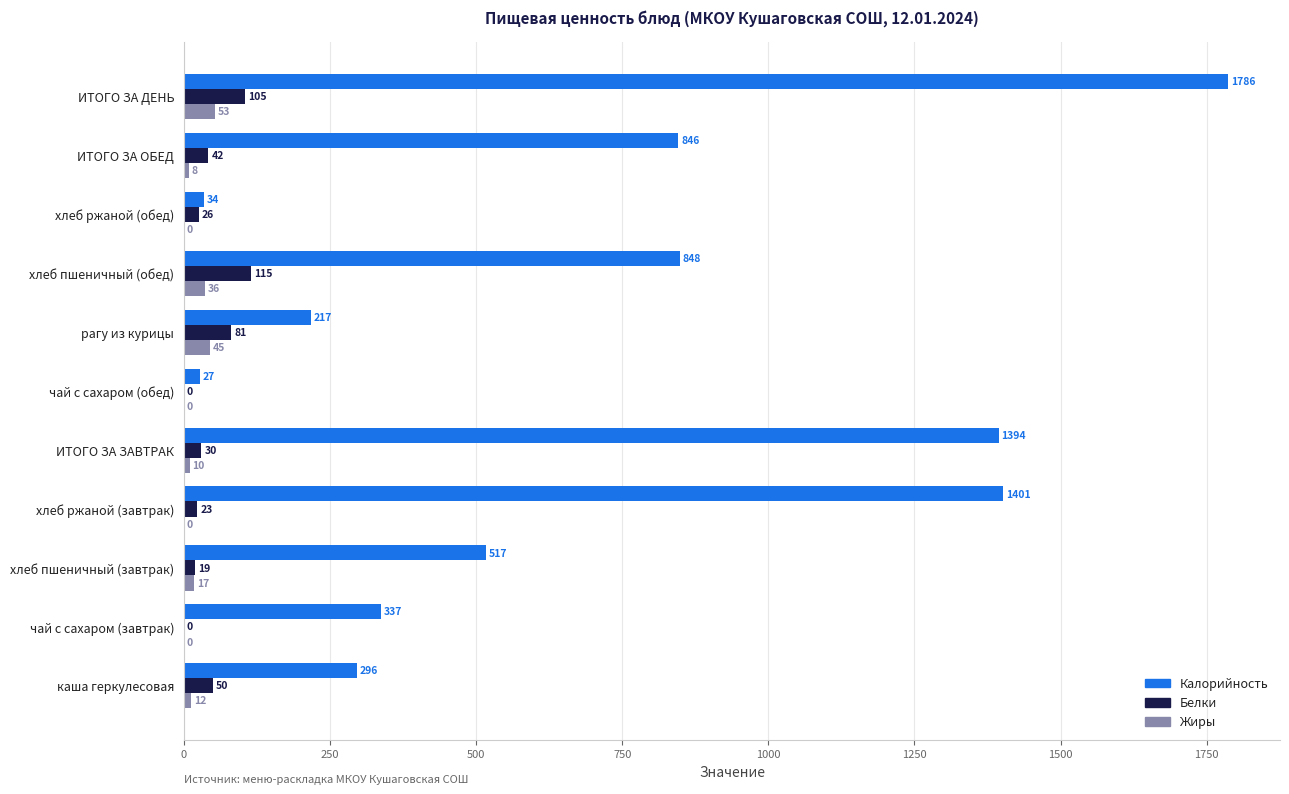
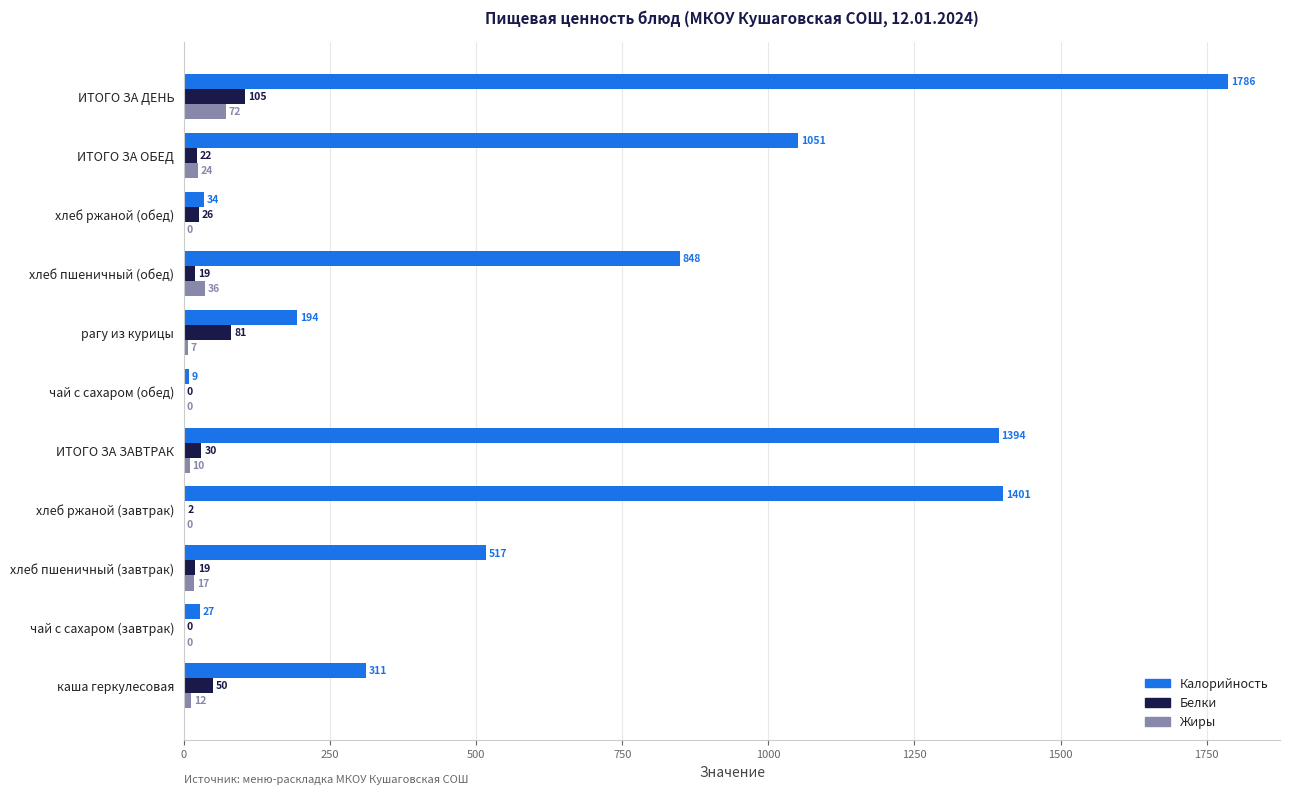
Жиры, ИТОГО ЗА ДЕНЬ: 53 -> 72
Калорийность, ИТОГО ЗА ОБЕД: 846 -> 1051
Белки, ИТОГО ЗА ОБЕД: 42 -> 22
Жиры, ИТОГО ЗА ОБЕД: 8 -> 24
Белки, хлеб пшеничный (обед): 115 -> 19
Калорийность, рагу из курицы: 217 -> 194
Жиры, рагу из курицы: 45 -> 7
Калорийность, чай с сахаром (обед): 27 -> 9
Белки, хлеб ржаной (завтрак): 23 -> 2
Калорийность, чай с сахаром (завтрак): 337 -> 27
Калорийность, каша геркулесовая: 296 -> 311
